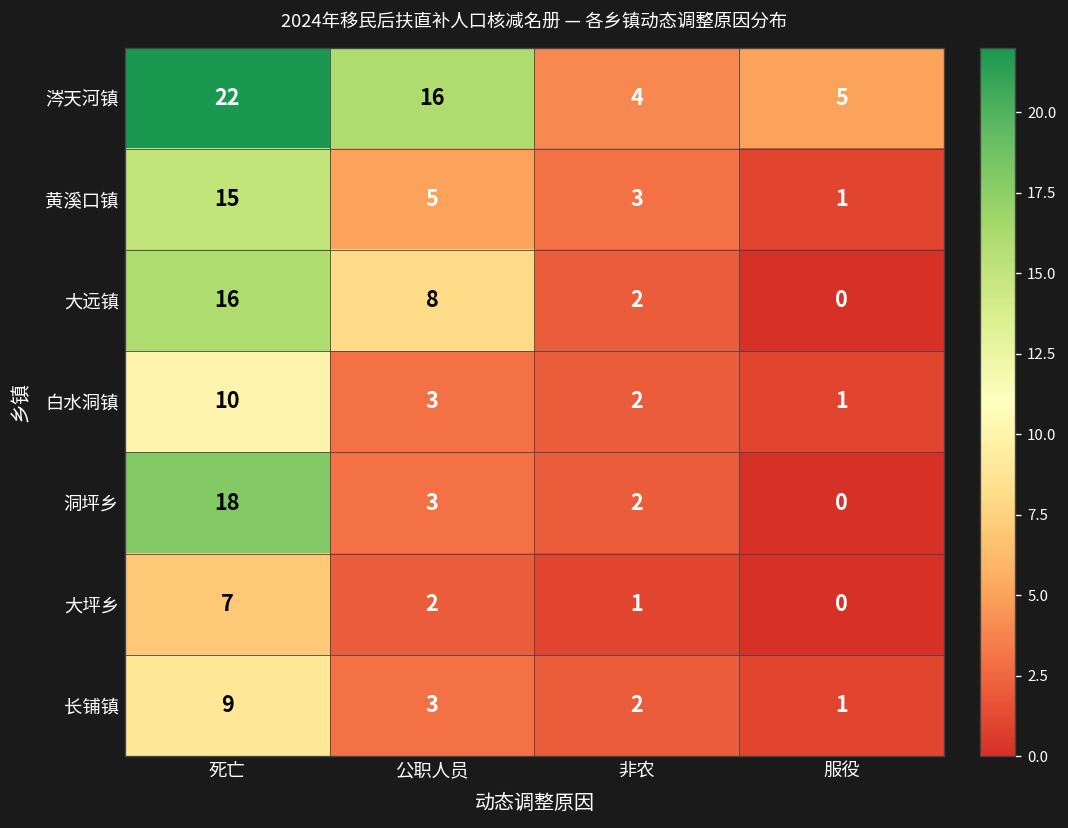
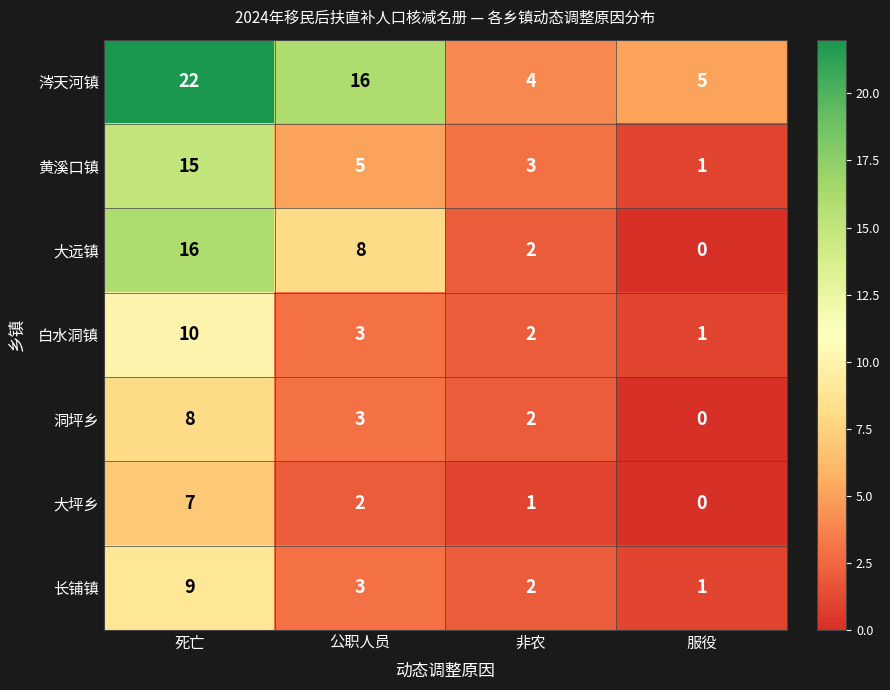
洞坪乡, 死亡: 18 -> 8
